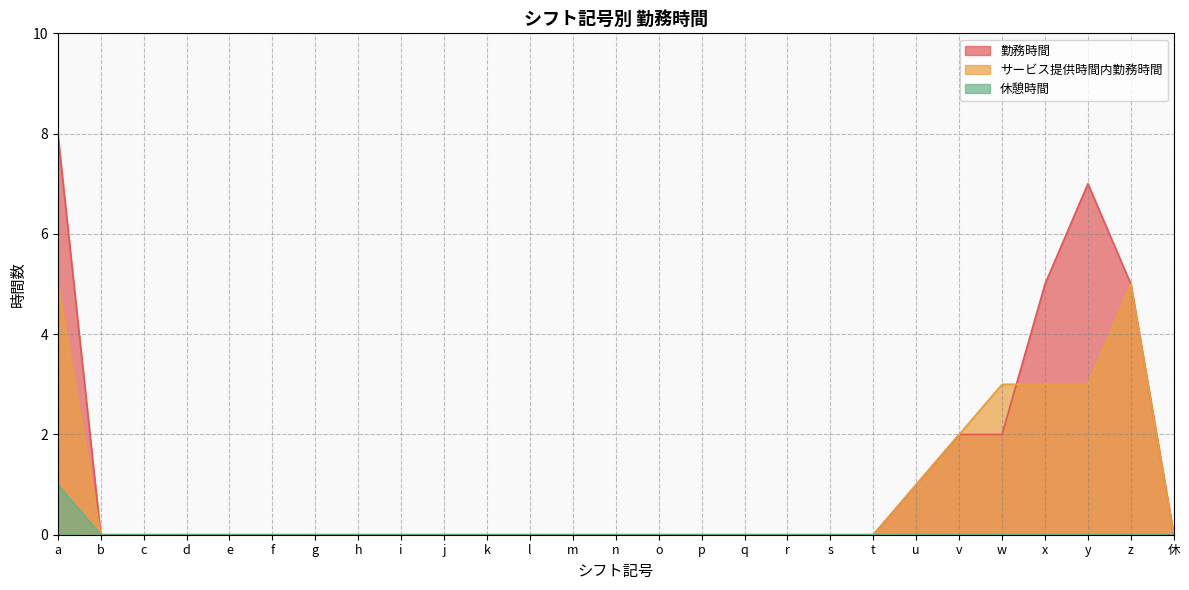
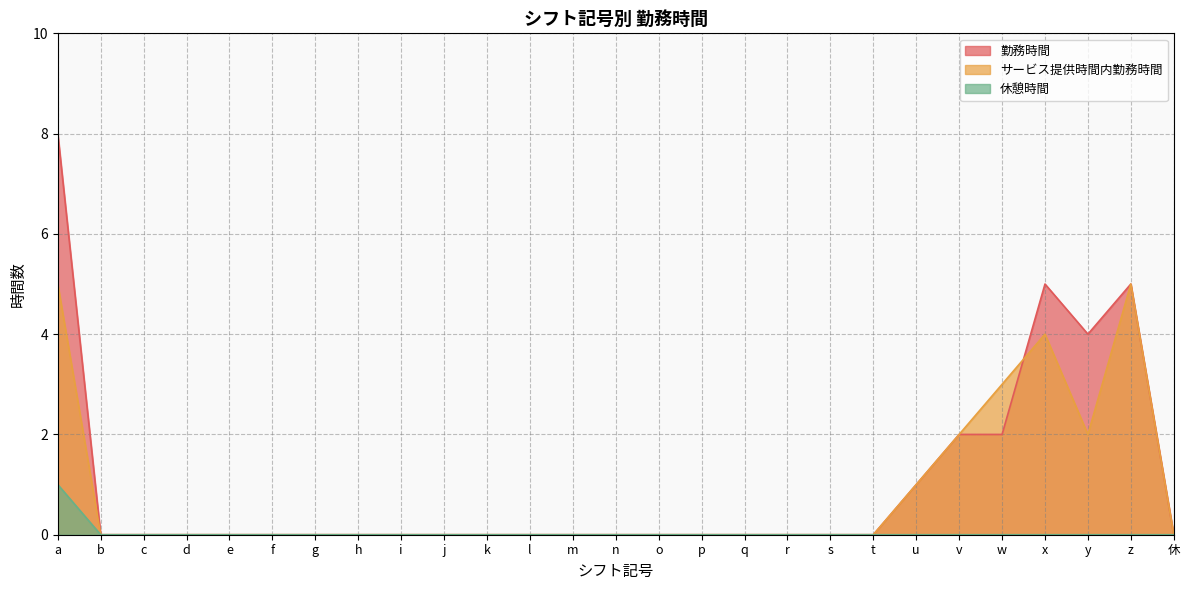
サービス提供時間内勤務時間, x: 3 -> 4
勤務時間, y: 7 -> 4
サービス提供時間内勤務時間, y: 3 -> 2
